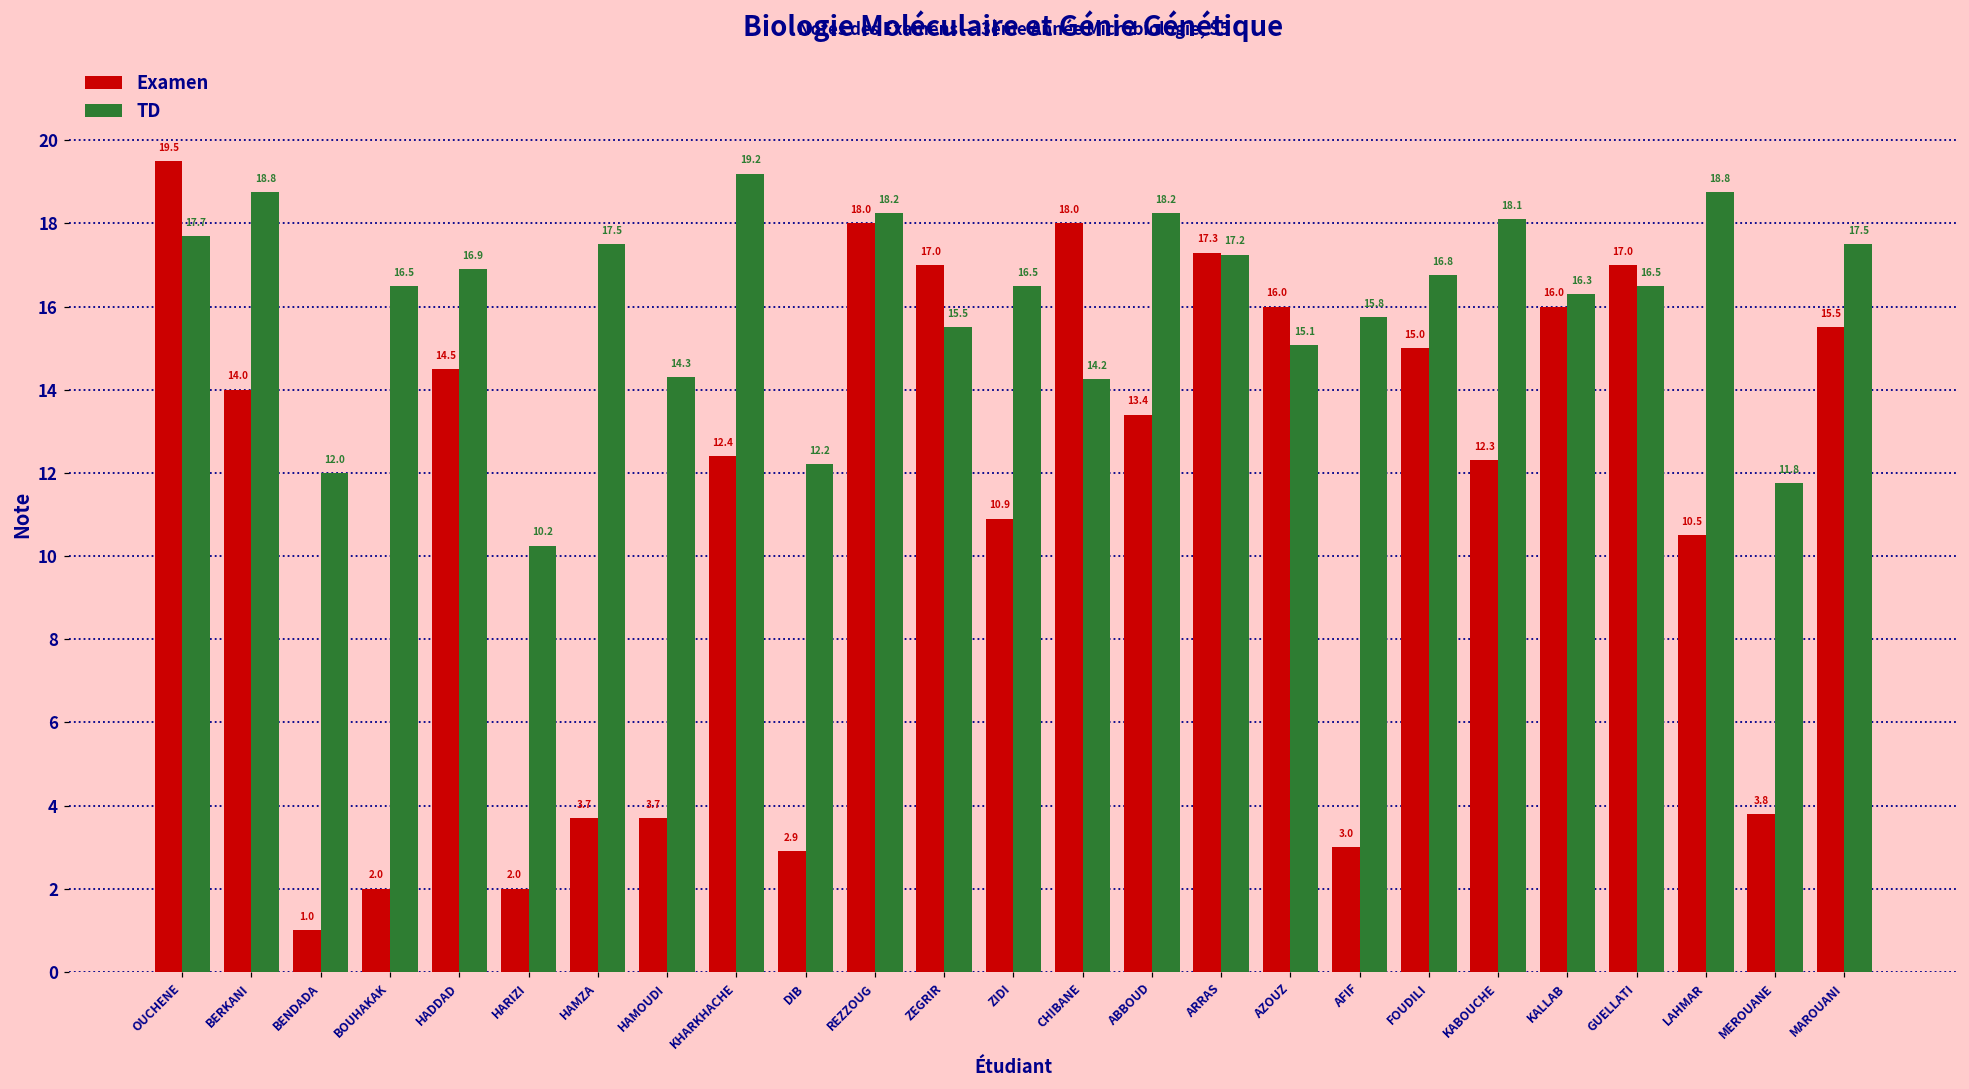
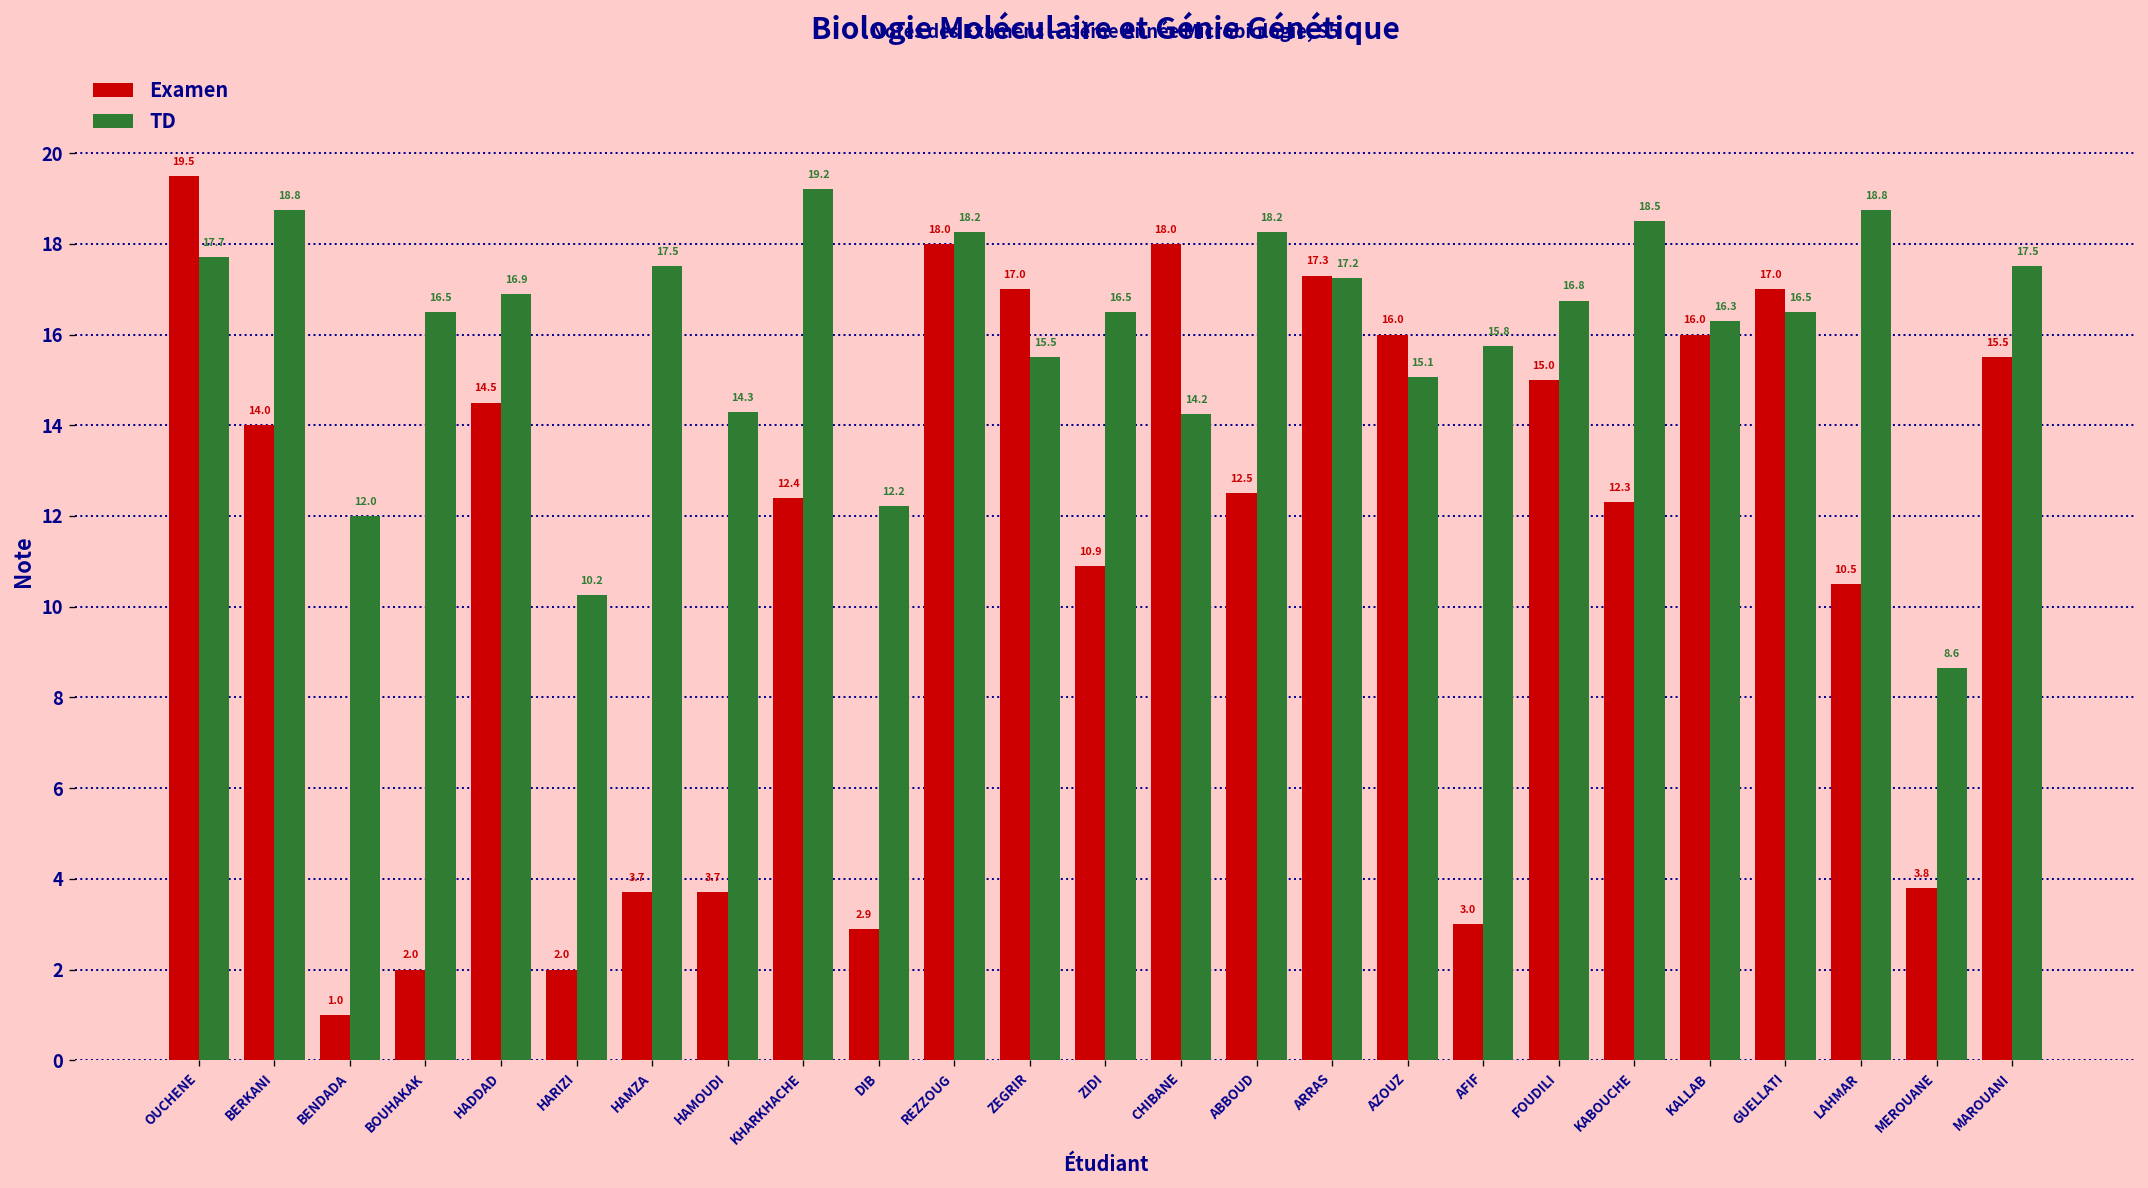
Examen, ABBOUD: 13.4 -> 12.5
TD, KABOUCHE: 18.1 -> 18.5
TD, MEROUANE: 11.8 -> 8.6
